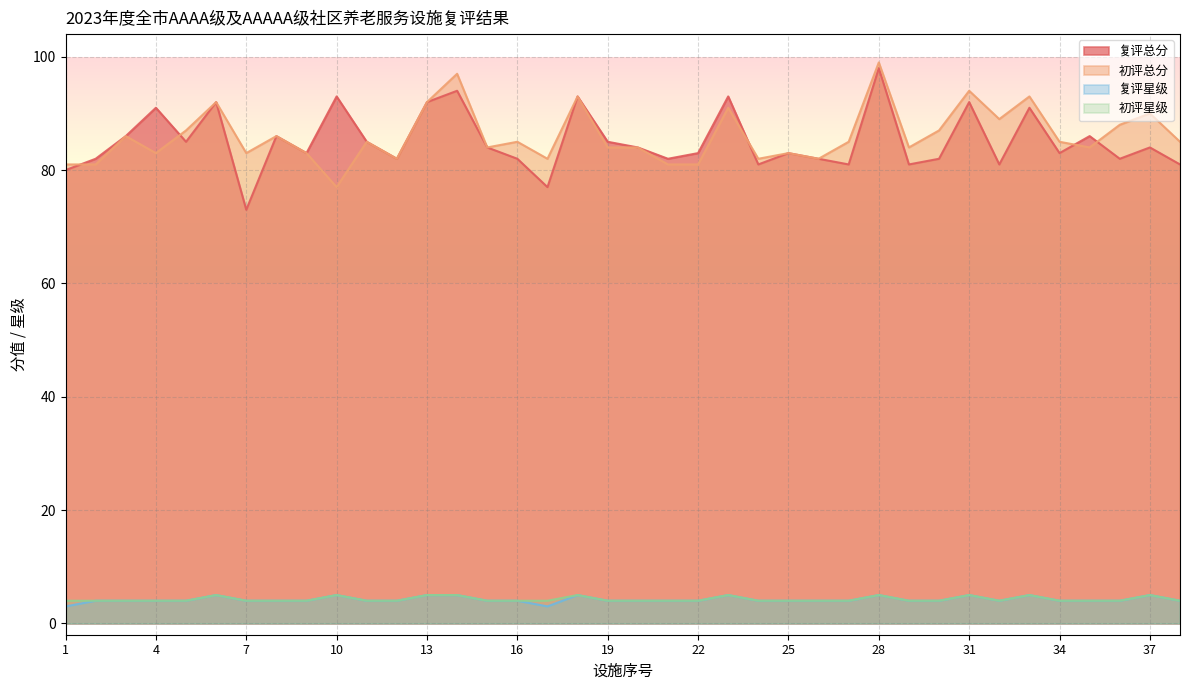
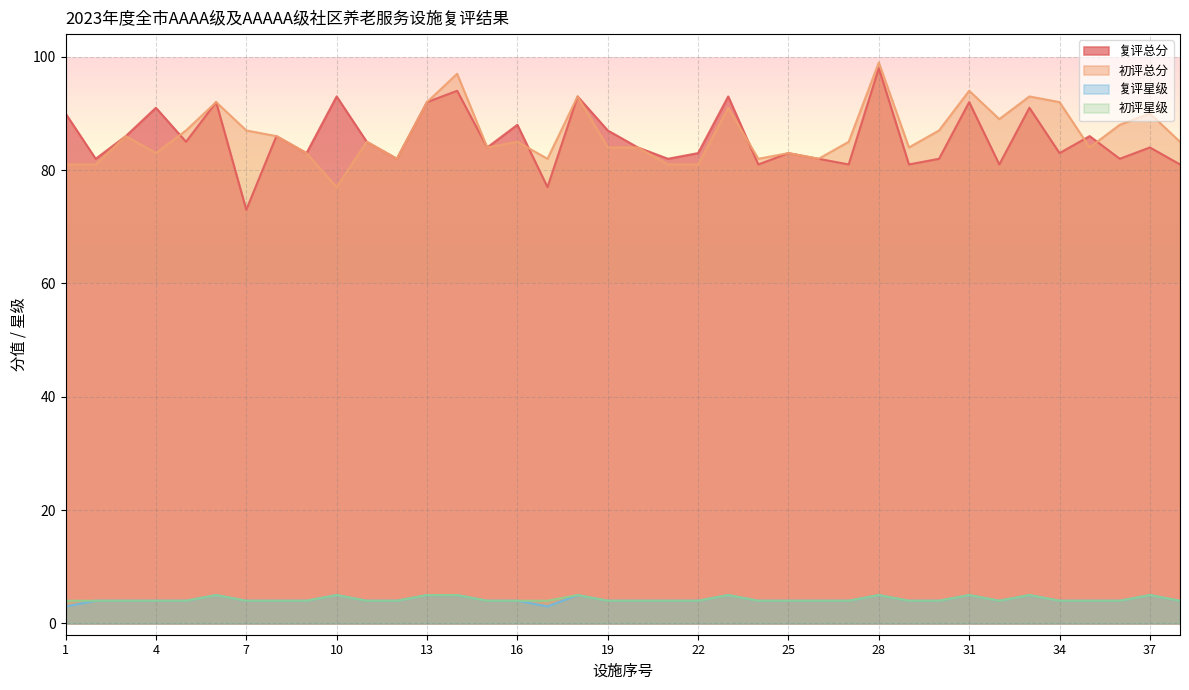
复评总分, 1: 80 -> 90
初评总分, 7: 83 -> 87
复评总分, 16: 82 -> 88
复评总分, 19: 85 -> 87
初评总分, 34: 85 -> 92
